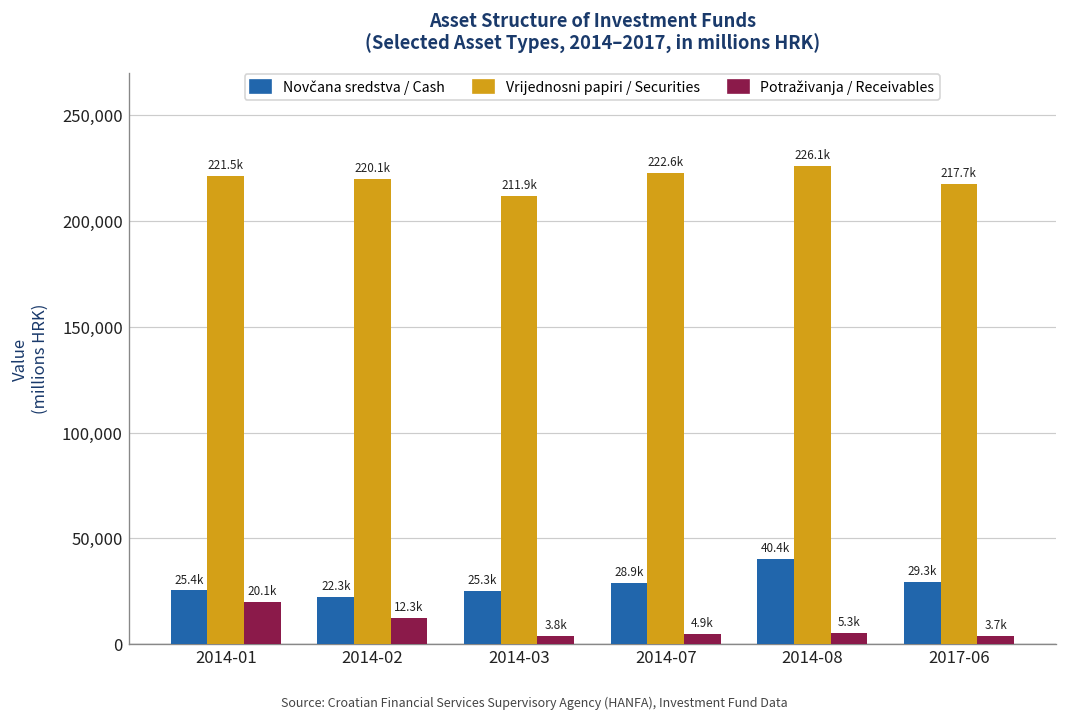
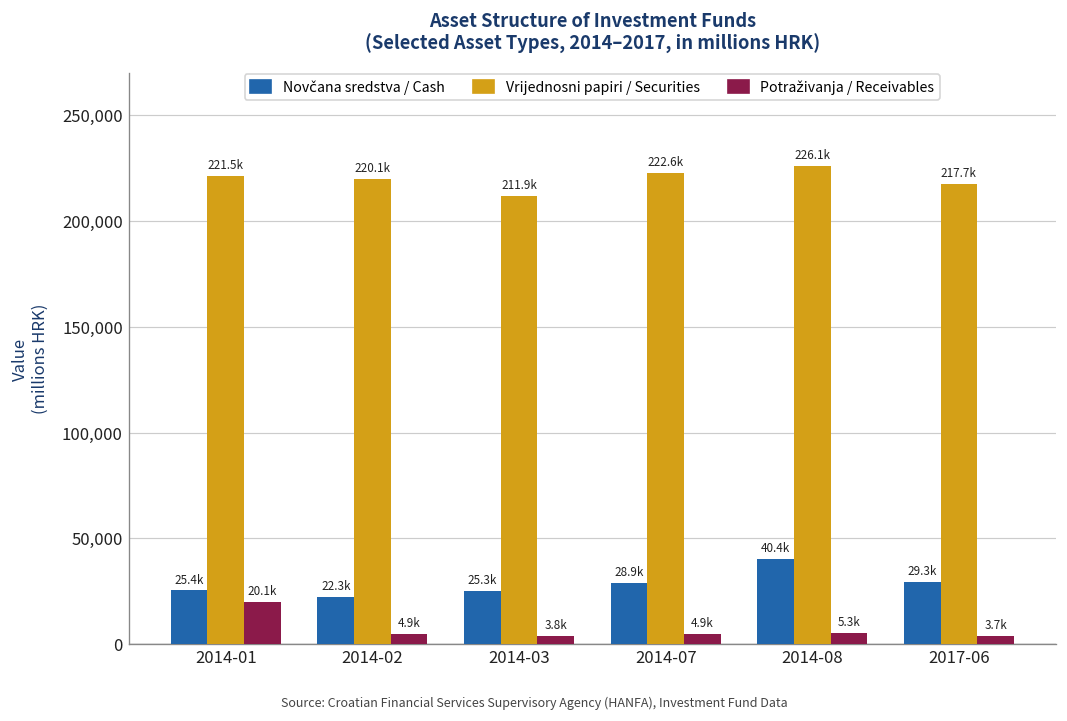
Potraživanja / Receivables, 2014-02: 12.3k -> 4.9k
